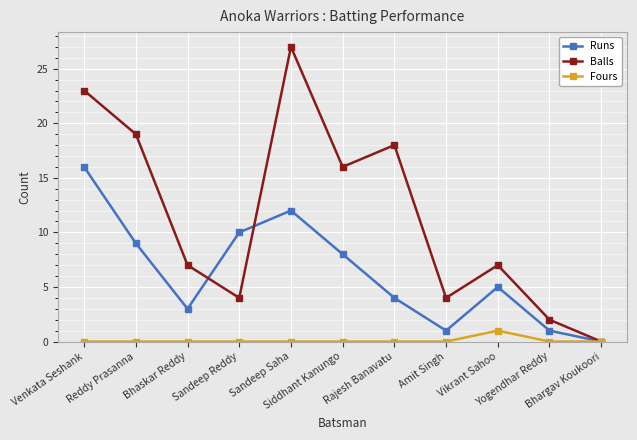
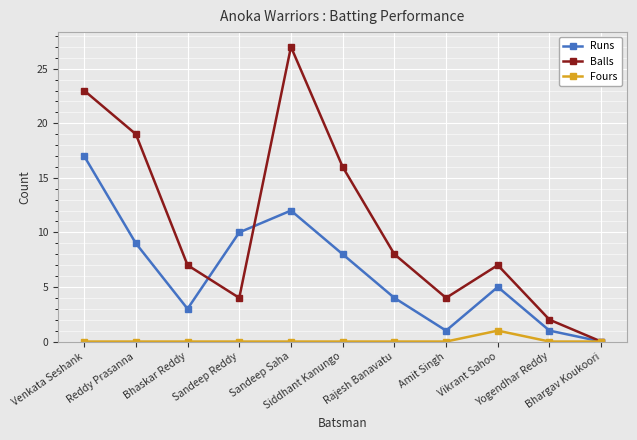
Runs, Venkata Seshank: 16 -> 17
Balls, Rajesh Banavatu: 18 -> 8
